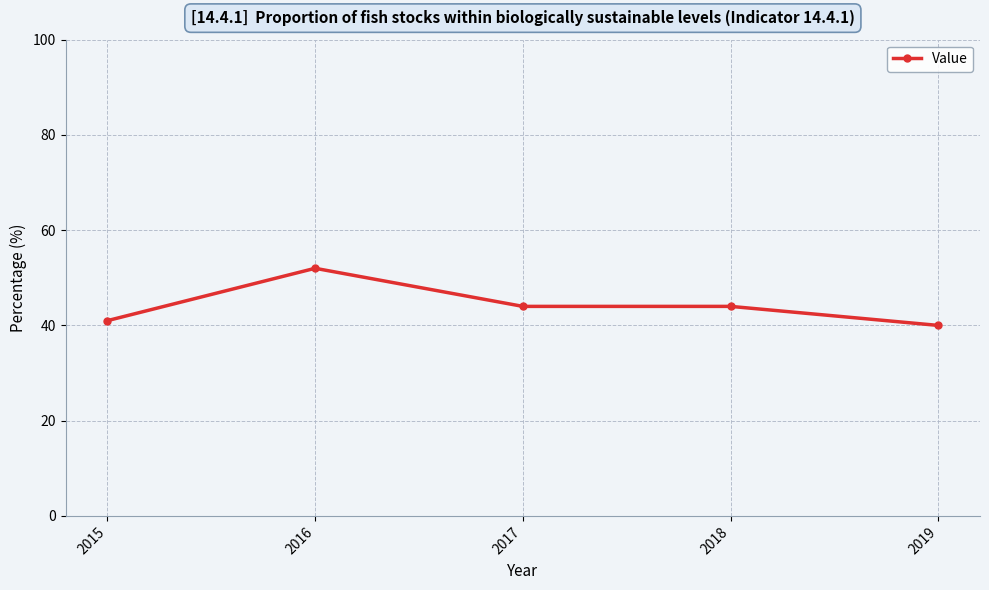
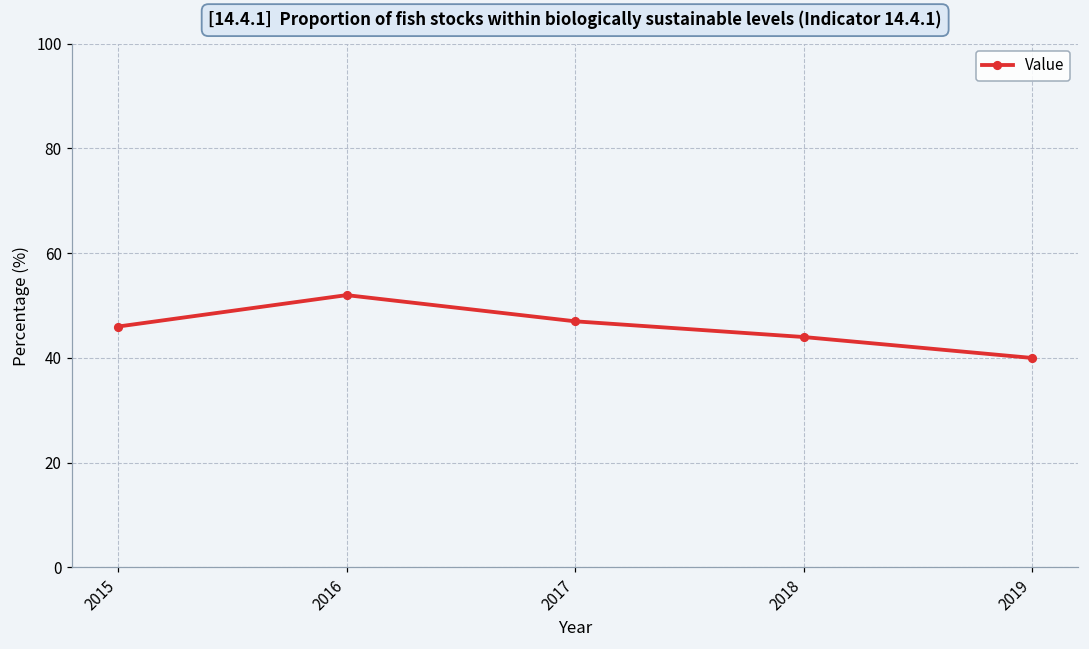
2015: 41 -> 46
2017: 44 -> 47
